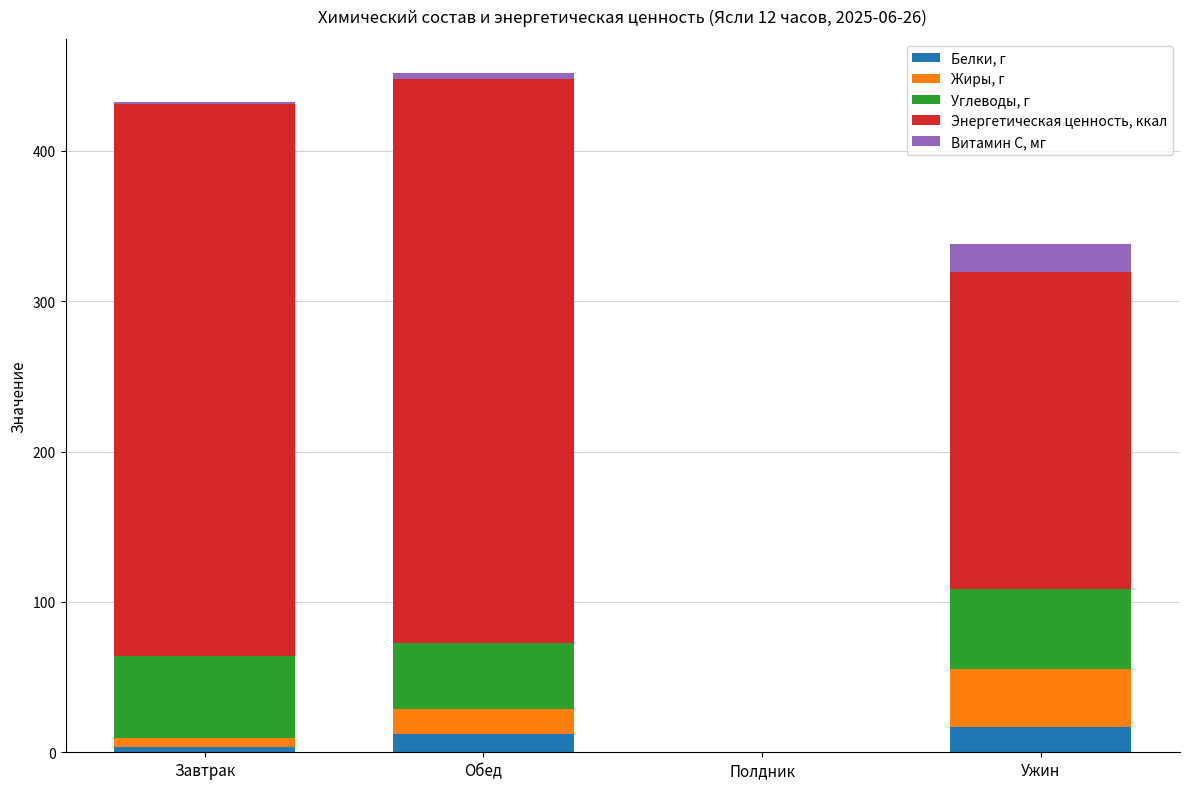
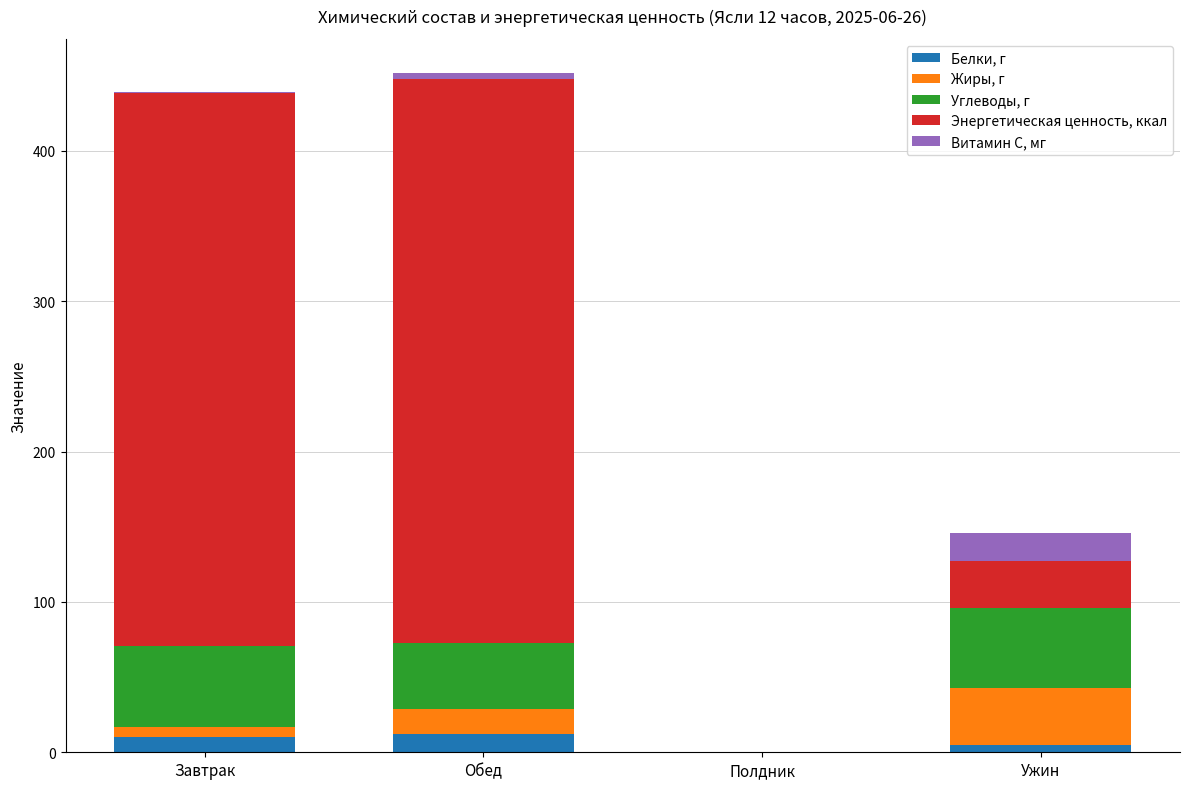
Белки, г, Завтрак: 3 -> 10
Белки, г, Ужин: 17 -> 5
Энергетическая ценность, ккал, Ужин: 211 -> 31
